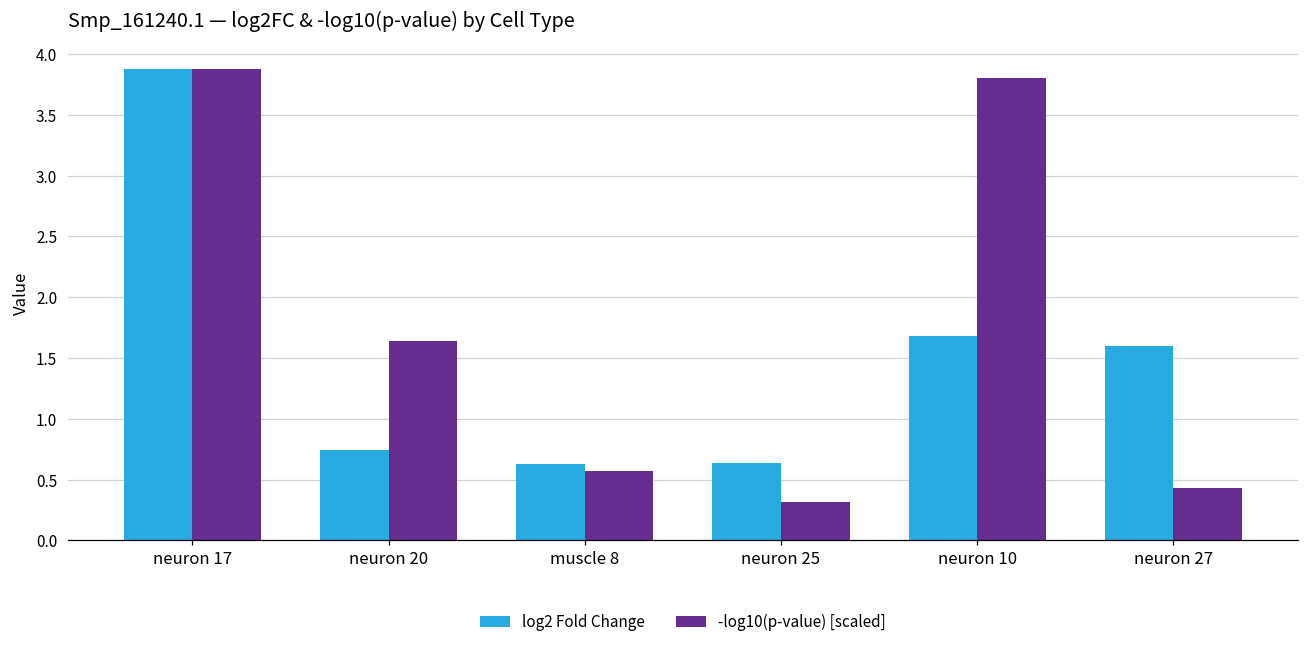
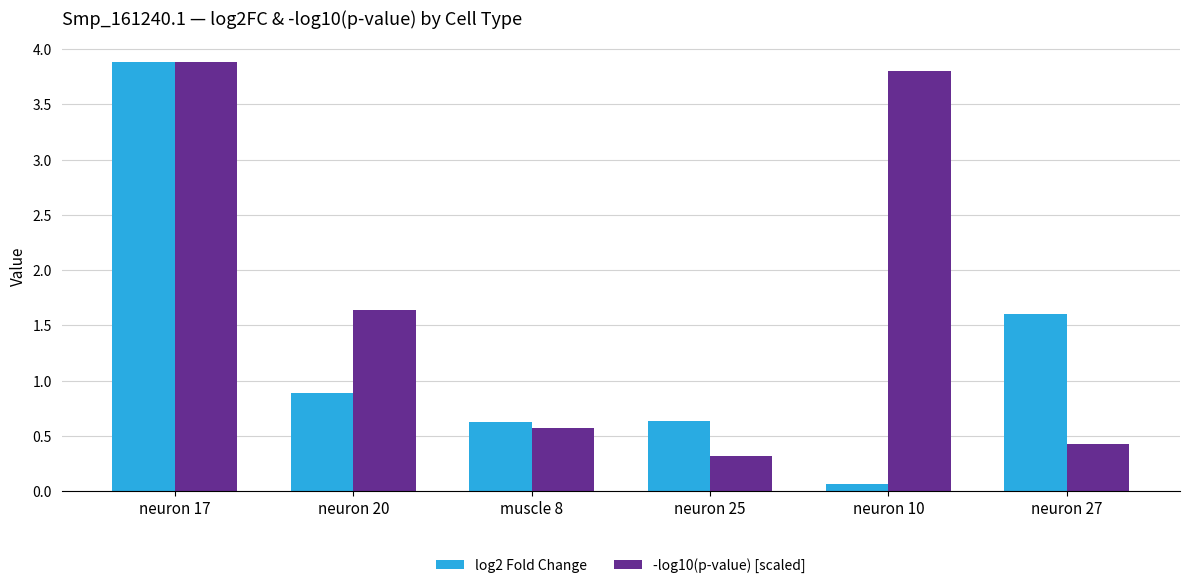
log2 Fold Change, neuron 20: 0.75 -> 0.89
log2 Fold Change, neuron 10: 1.68 -> 0.06
